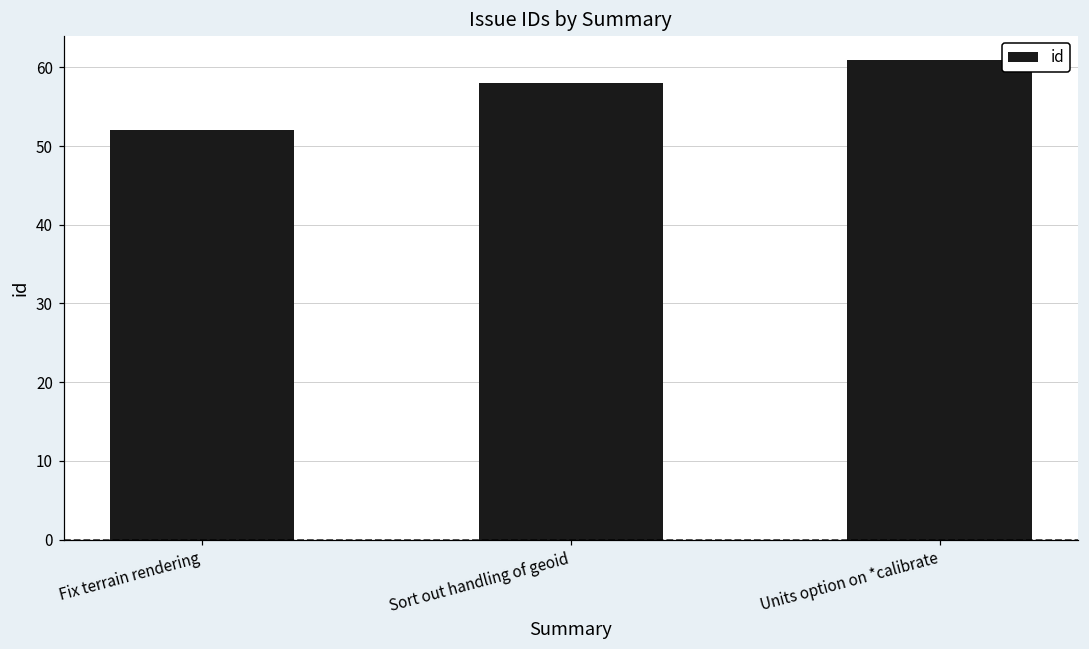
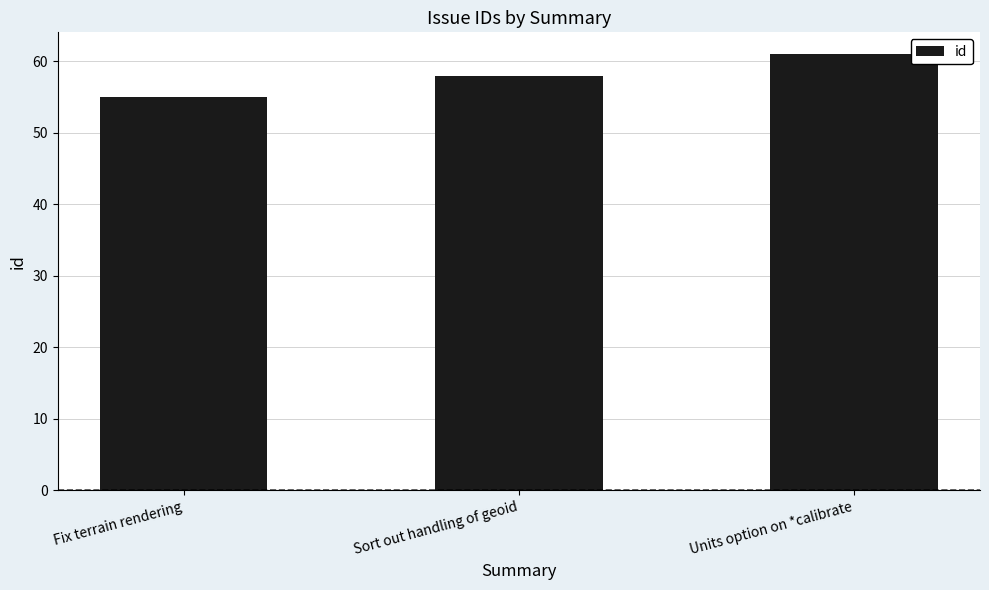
Fix terrain rendering: 52 -> 55
